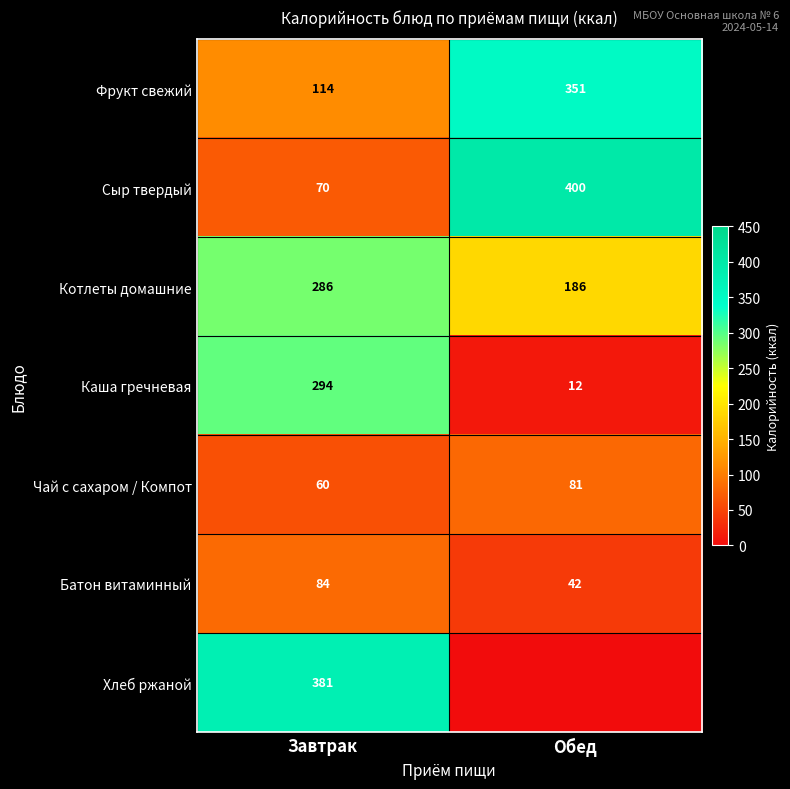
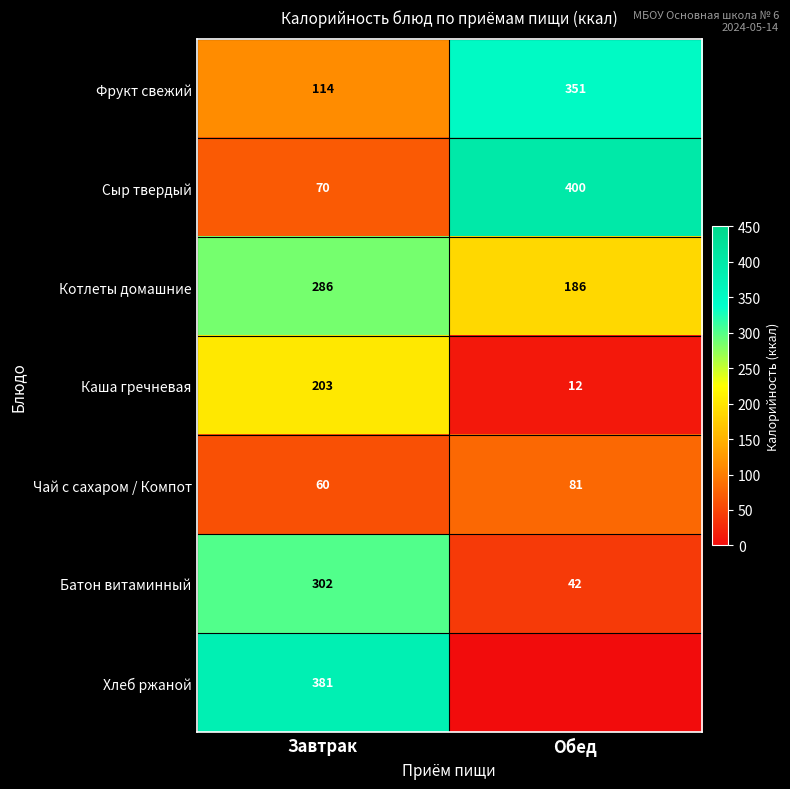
Каша гречневая, Завтрак: 294 -> 203
Батон витаминный, Завтрак: 84 -> 302
